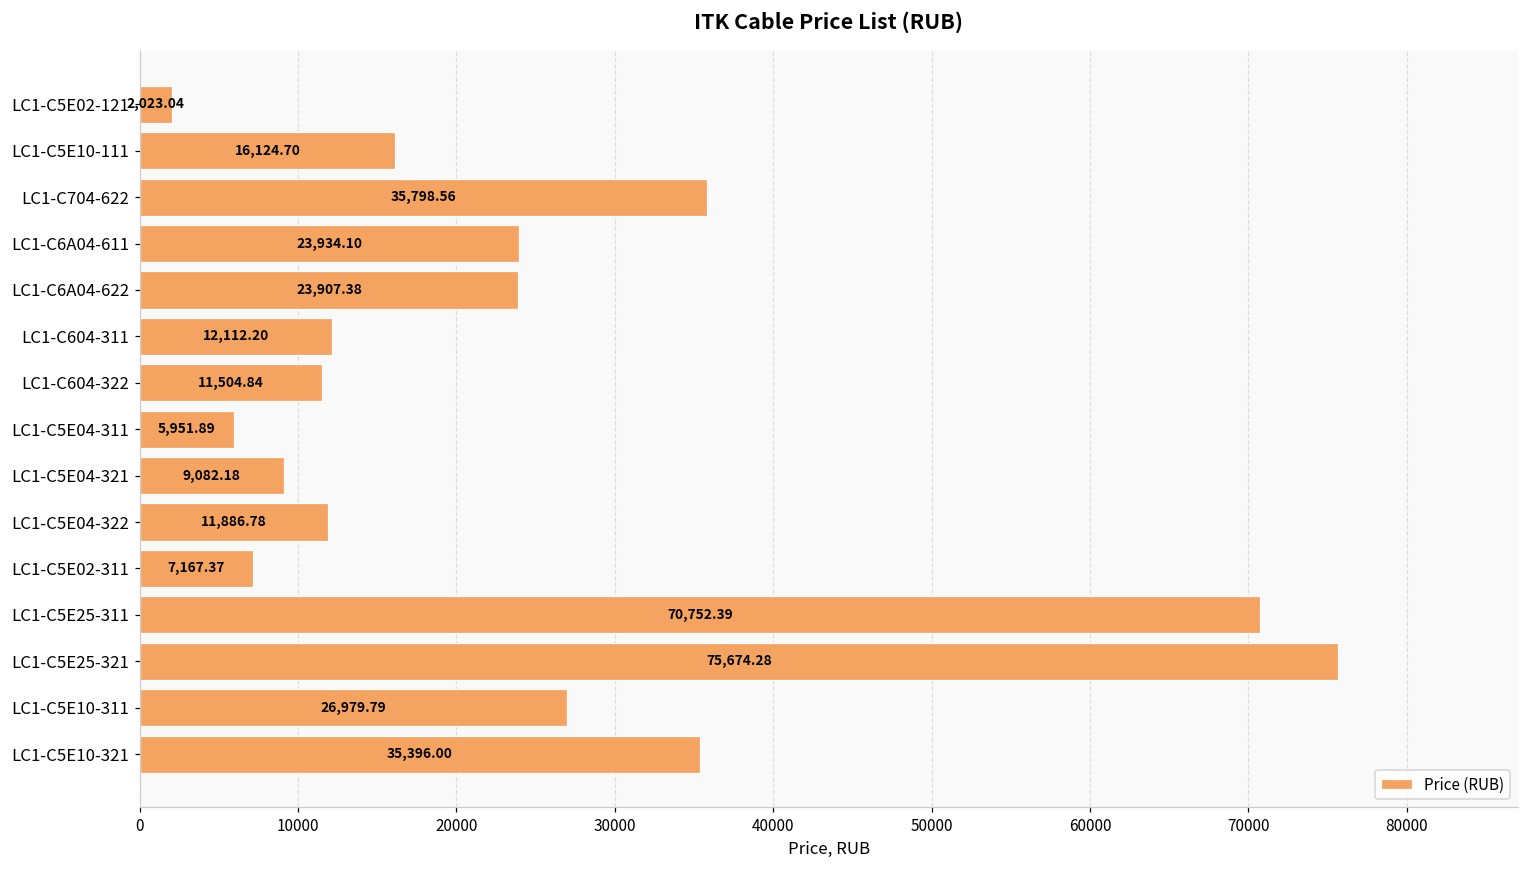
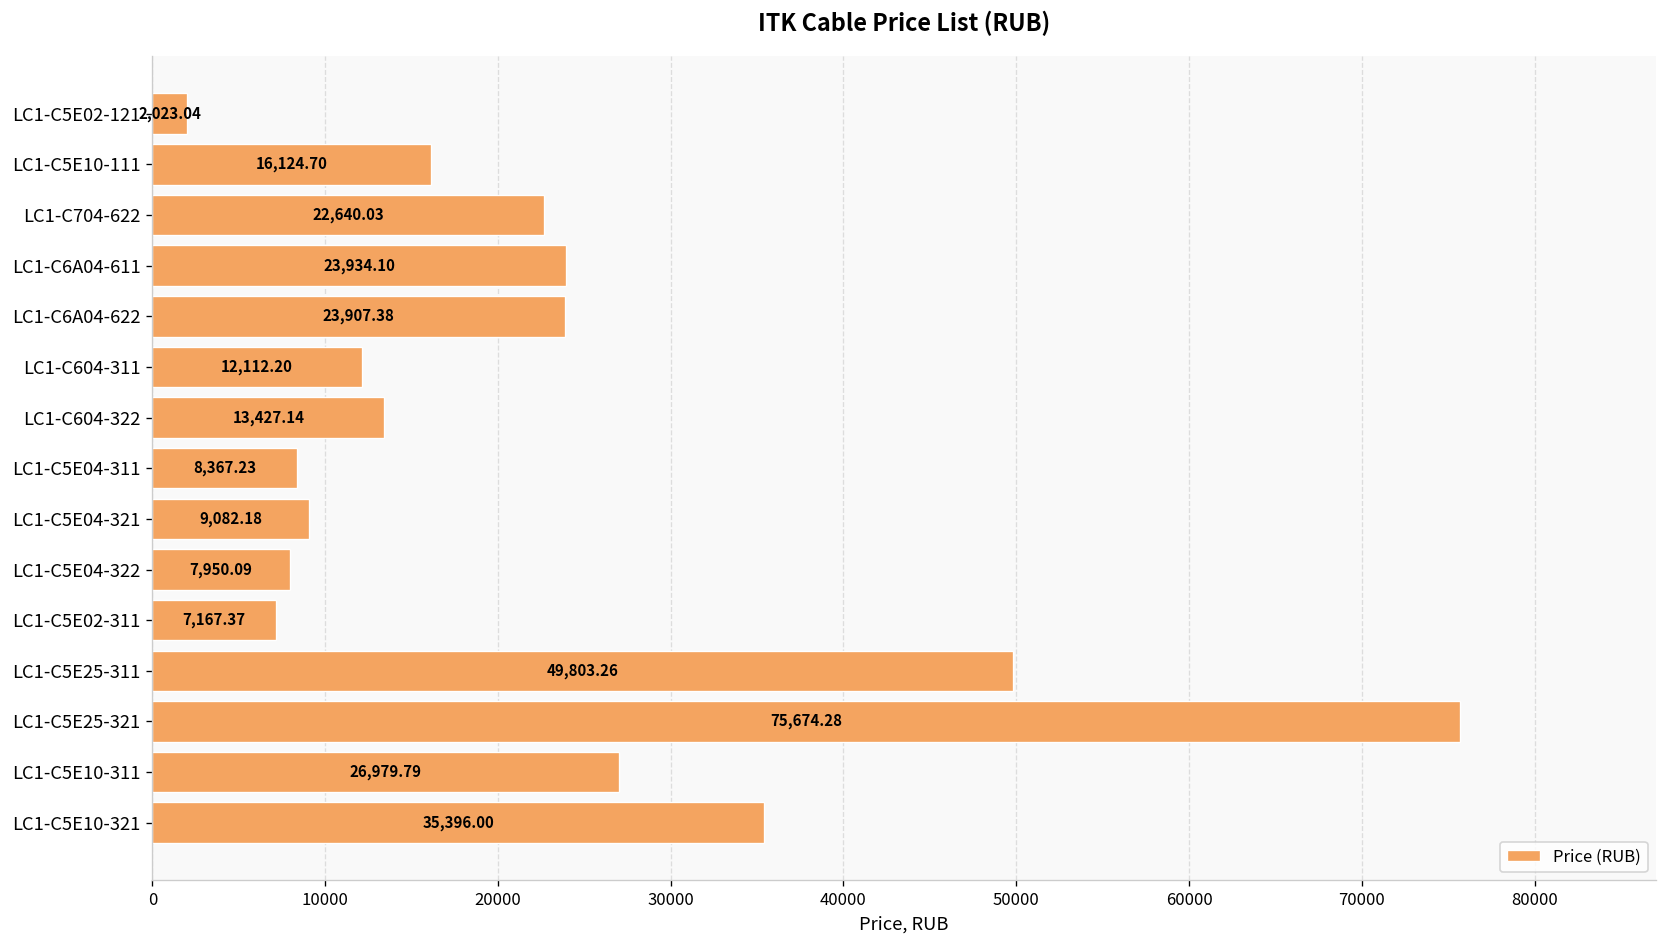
LC1-C704-622: 35,798.56 -> 22,640.03
LC1-C604-322: 11,504.84 -> 13,427.14
LC1-C5E04-311: 5,951.89 -> 8,367.23
LC1-C5E04-322: 11,886.78 -> 7,950.09
LC1-C5E25-311: 70,752.39 -> 49,803.26
